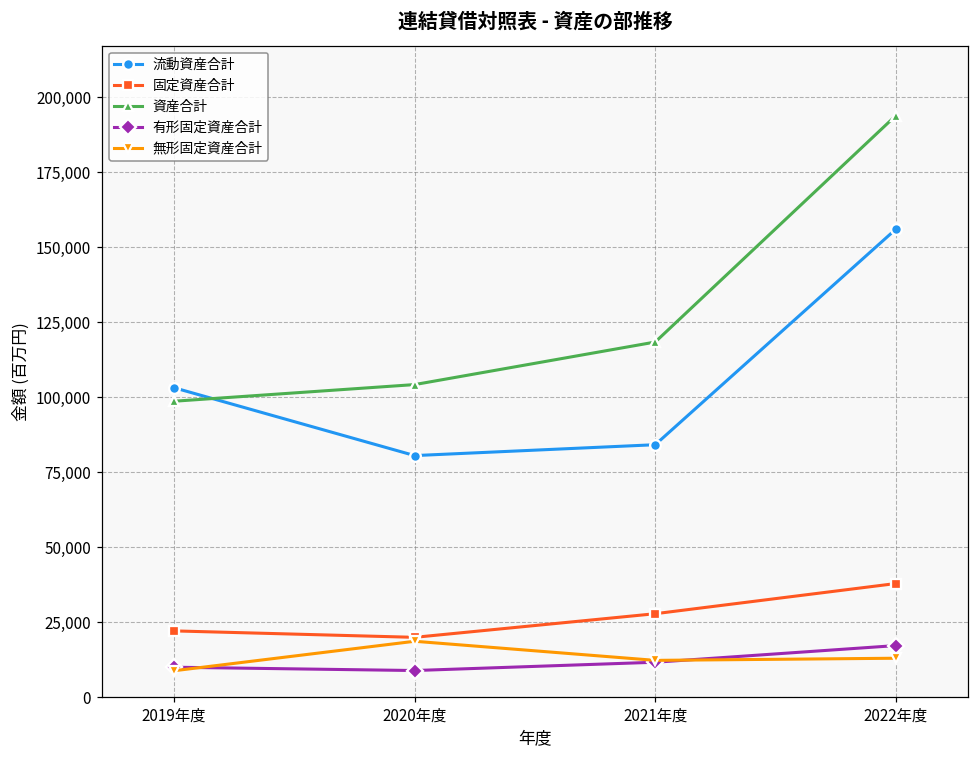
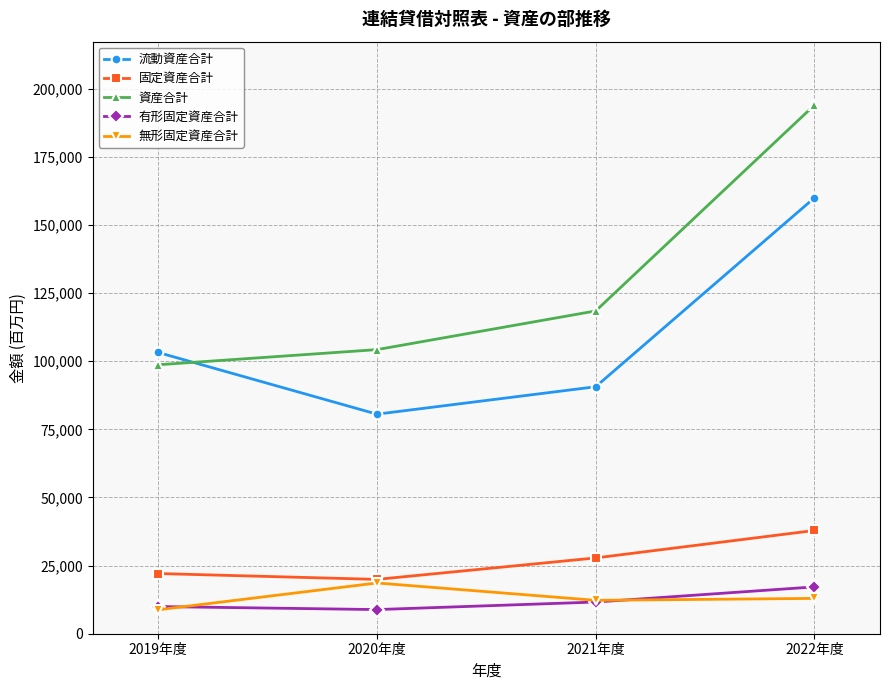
流動資産合計, 2021年度: 84,000 -> 91,000
流動資産合計, 2022年度: 156,000 -> 160,000
